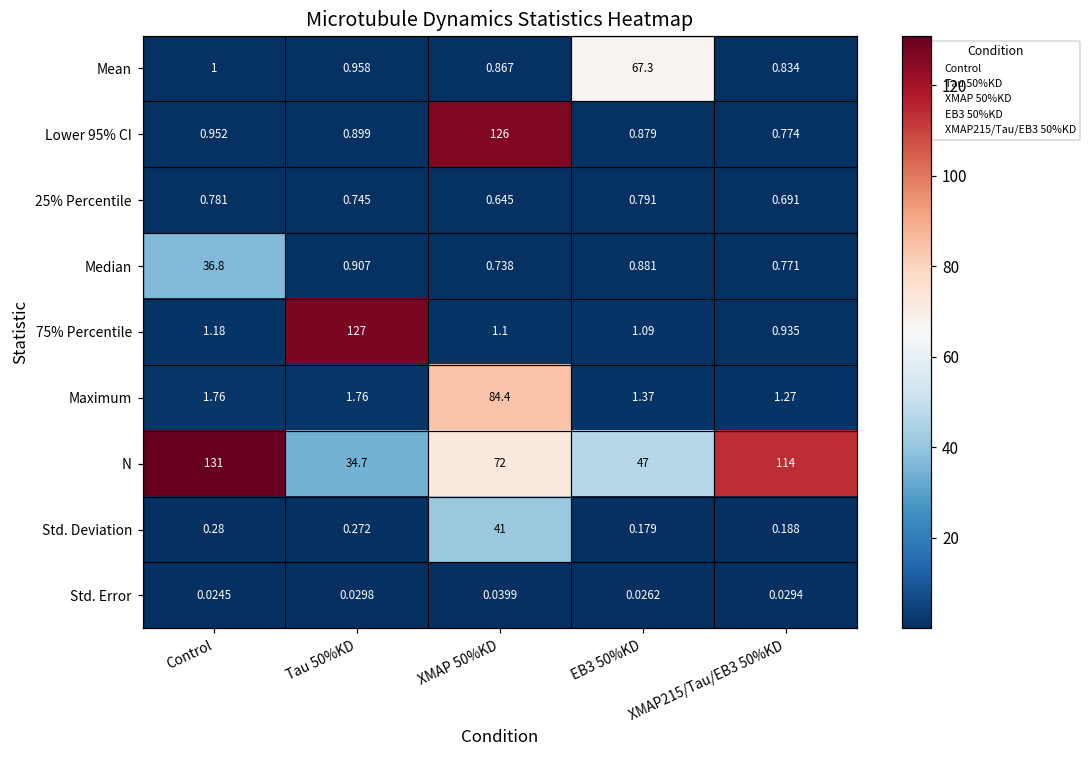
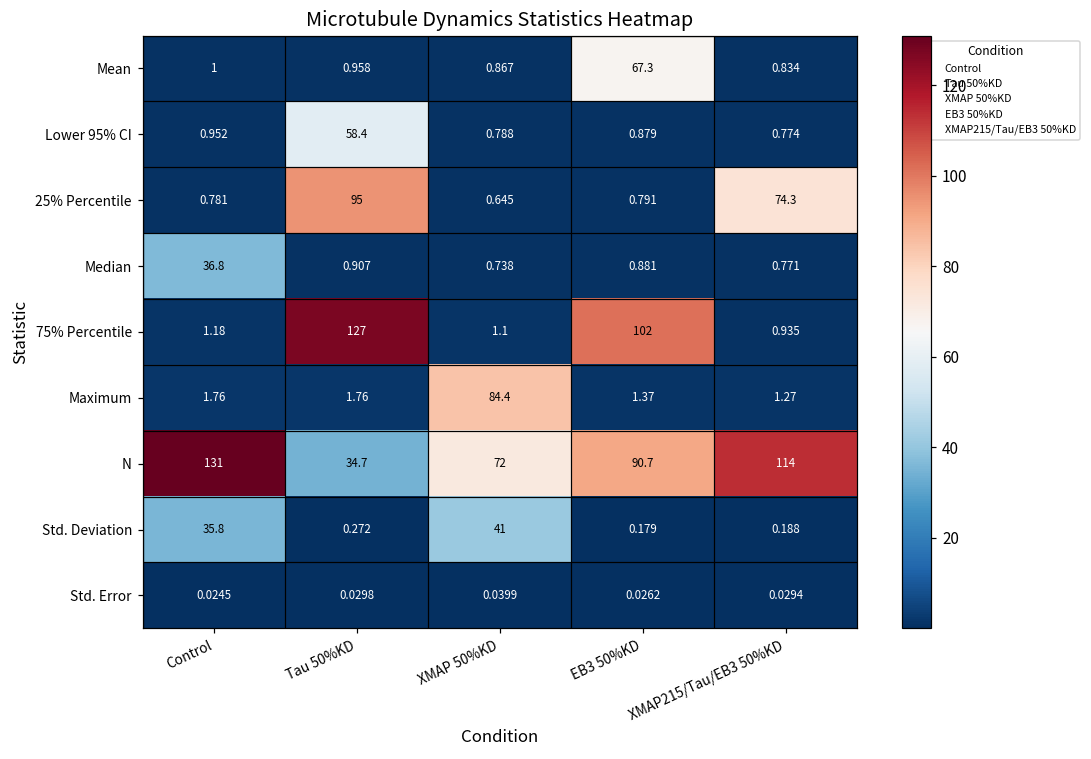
Lower 95% CI, Tau 50%KD: 0.899 -> 58.4
Lower 95% CI, XMAP 50%KD: 126 -> 0.788
25% Percentile, Tau 50%KD: 0.745 -> 95
25% Percentile, XMAP215/Tau/EB3 50%KD: 0.691 -> 74.3
75% Percentile, EB3 50%KD: 1.09 -> 102
N, EB3 50%KD: 47 -> 90.7
Std. Deviation, Control: 0.28 -> 35.8
